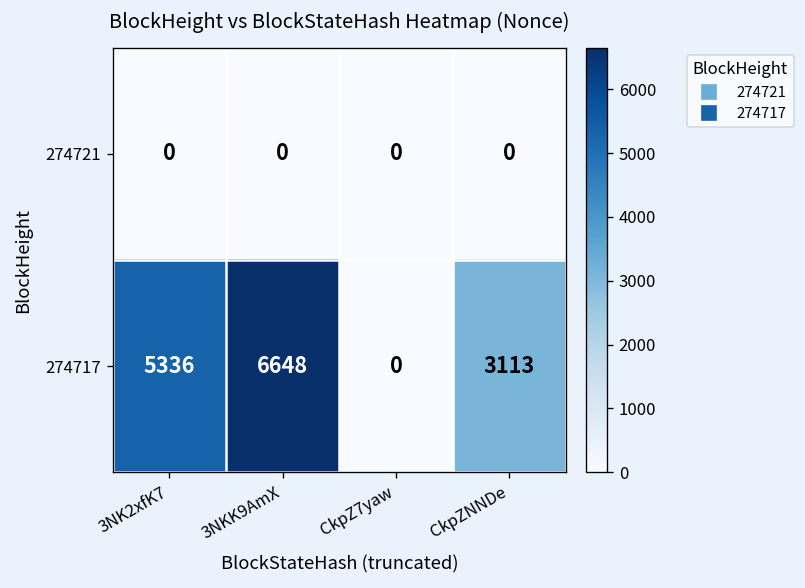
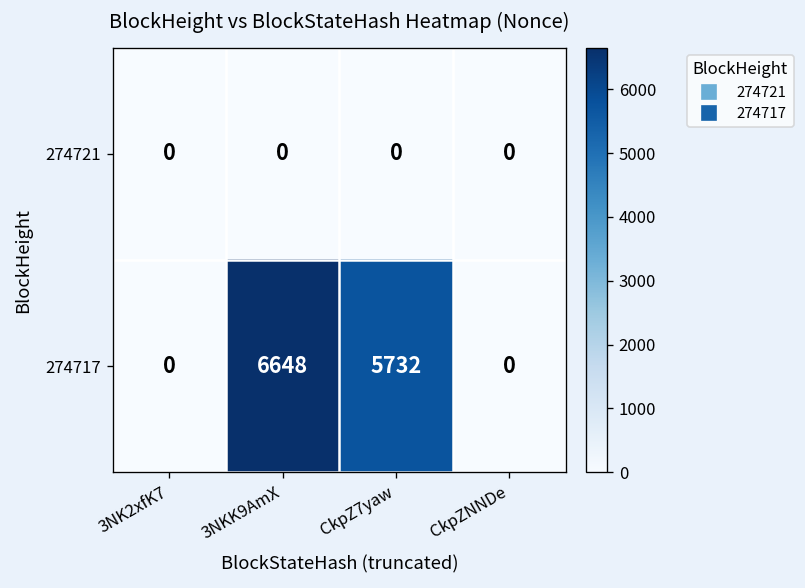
274717, 3NK2xfK7: 5336 -> 0
274717, CkpZ7yaw: 0 -> 5732
274717, CkpZNNDe: 3113 -> 0
